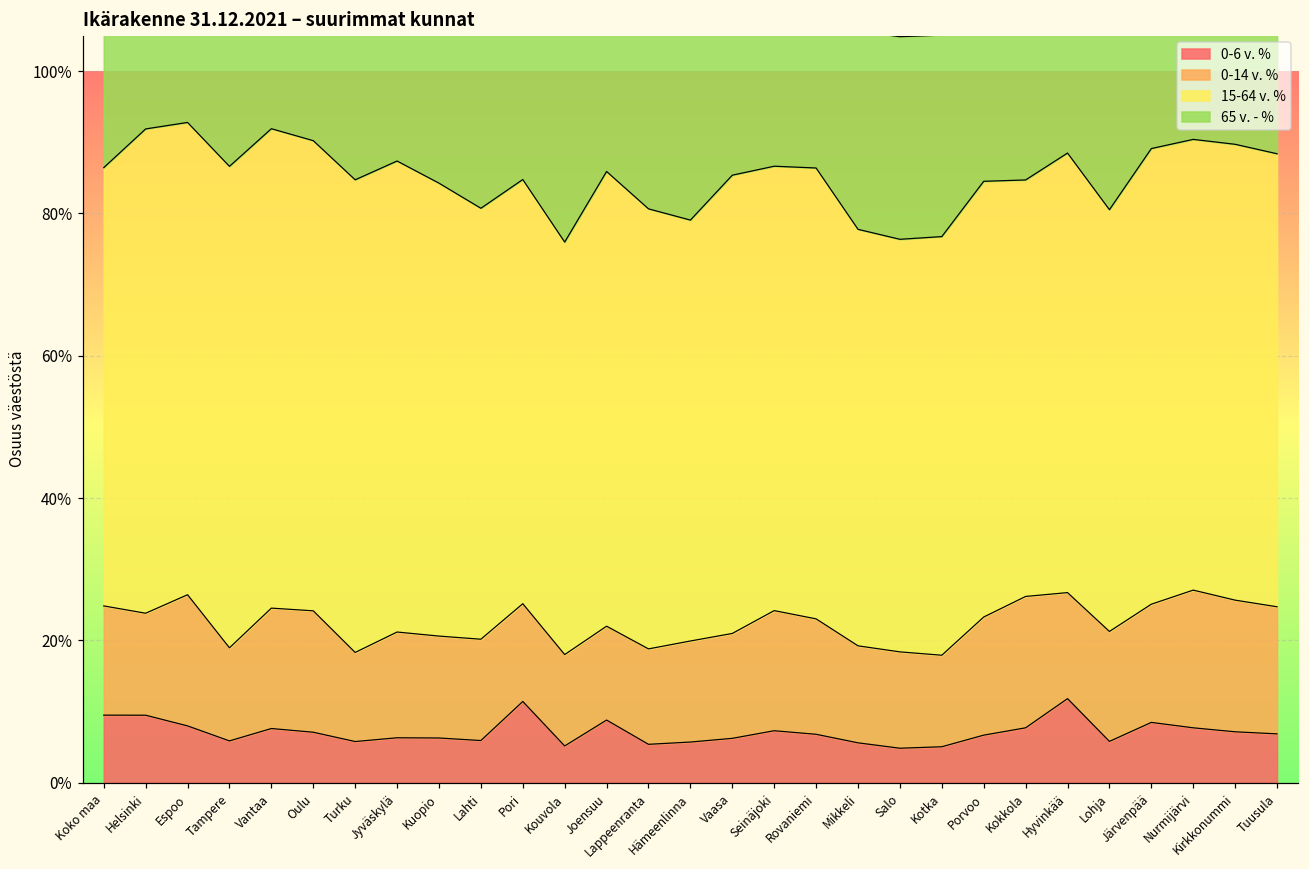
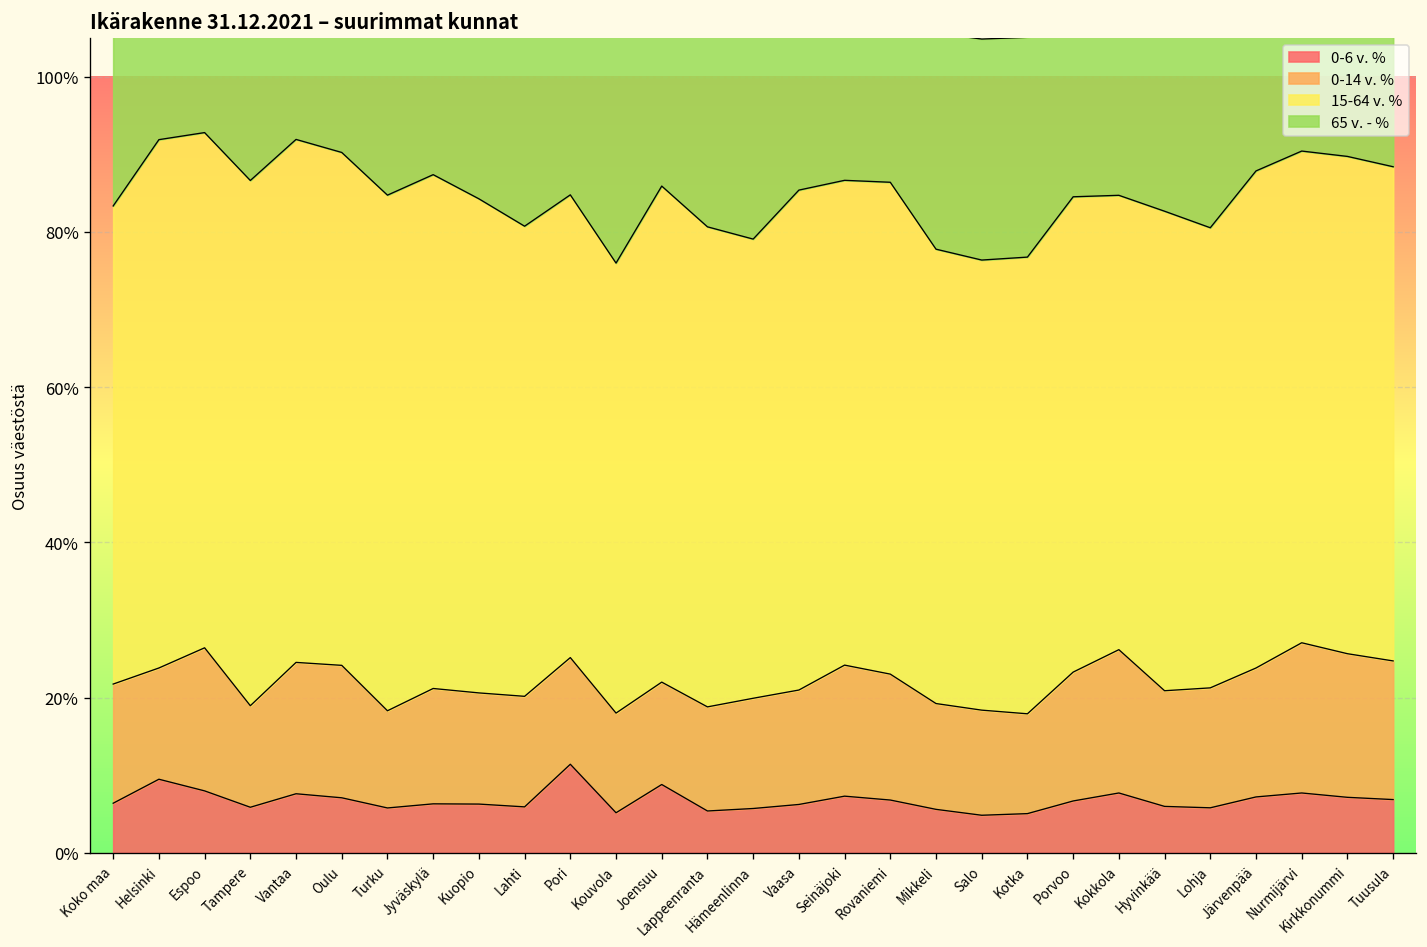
0-6 v. %, Koko maa: 10% -> 6%
0-6 v. %, Hyvinkää: 12% -> 6%
0-6 v. %, Järvenpää: 8% -> 7%
